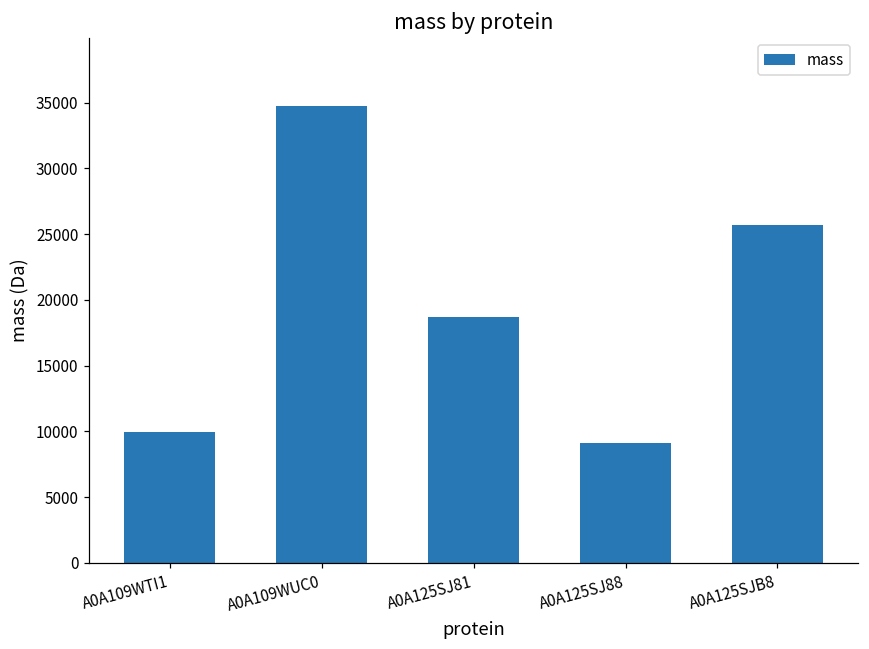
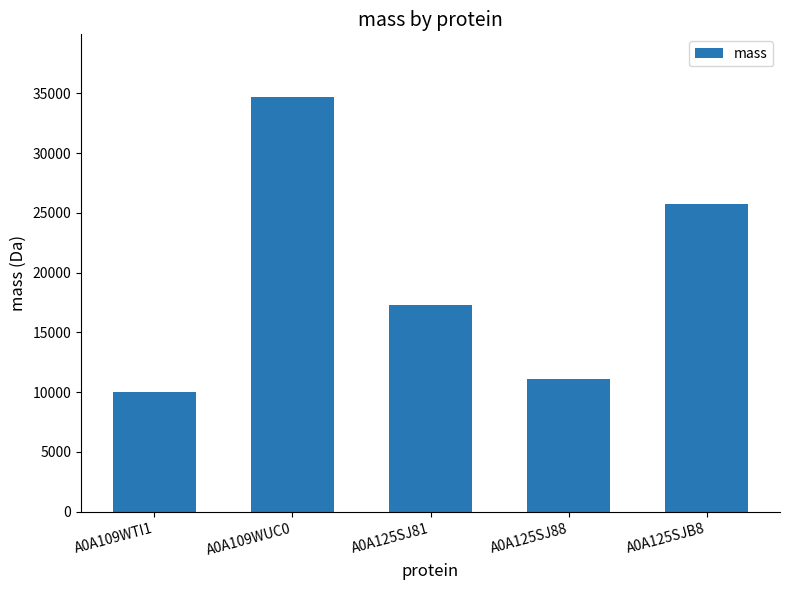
A0A125SJ81: 18700 -> 17300
A0A125SJ88: 9100 -> 11100
